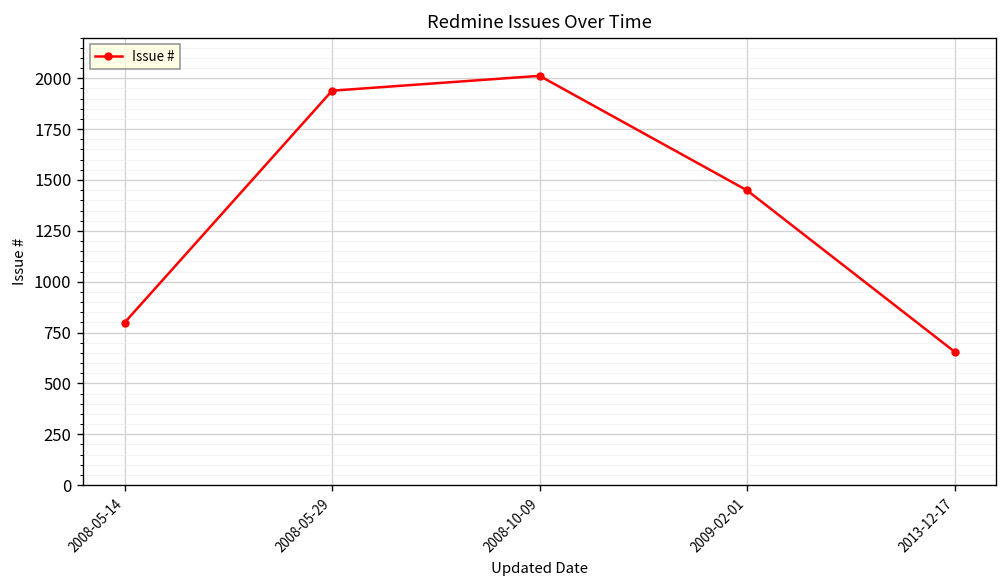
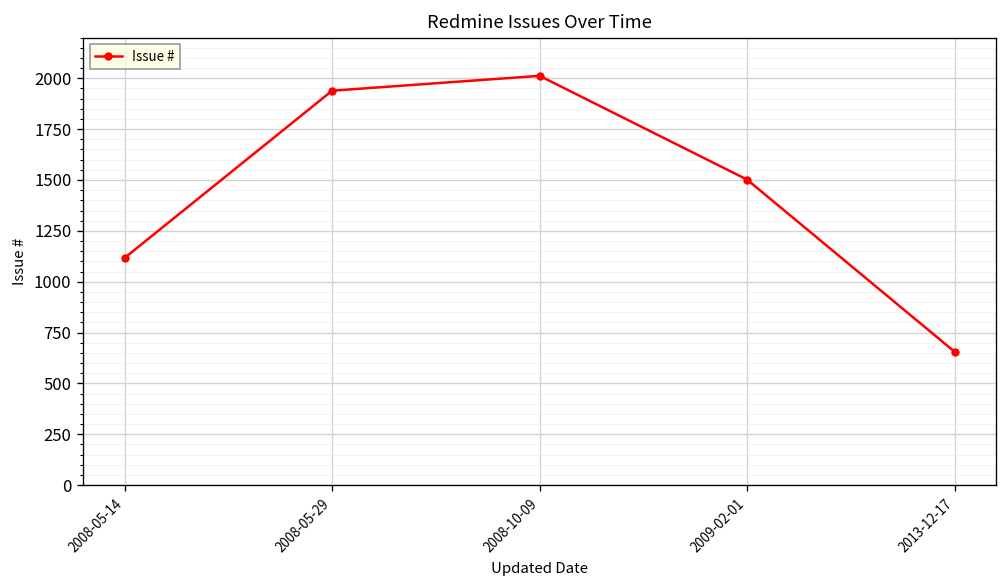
2008-05-14: 800 -> 1120
2009-02-01: 1450 -> 1500
